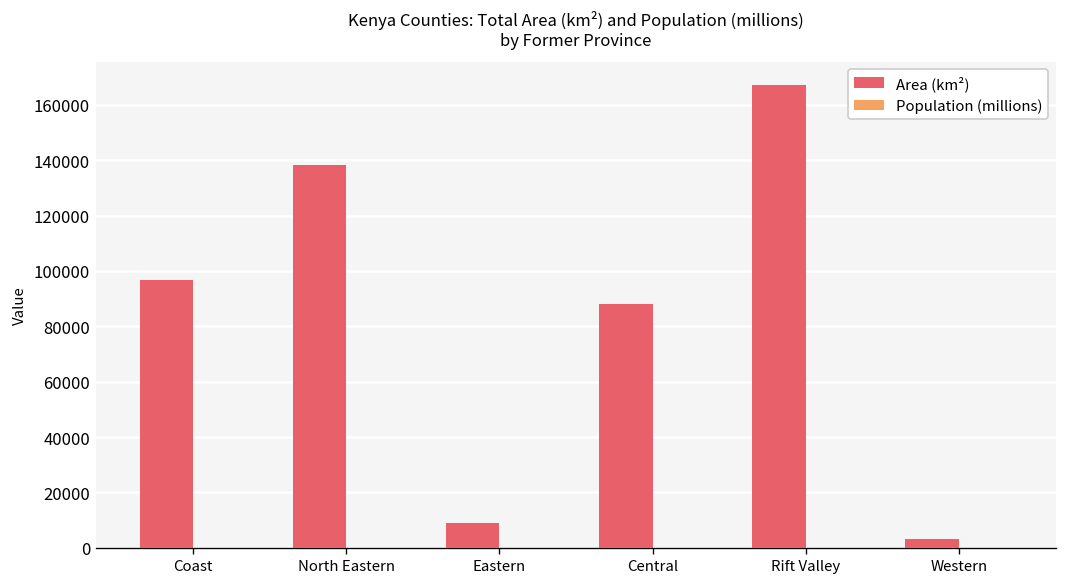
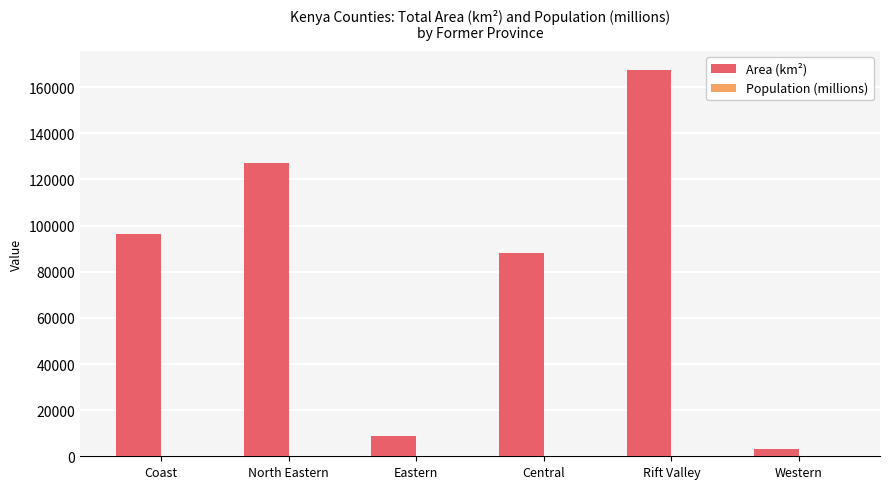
Area (km²), North Eastern: 138000 -> 127000
